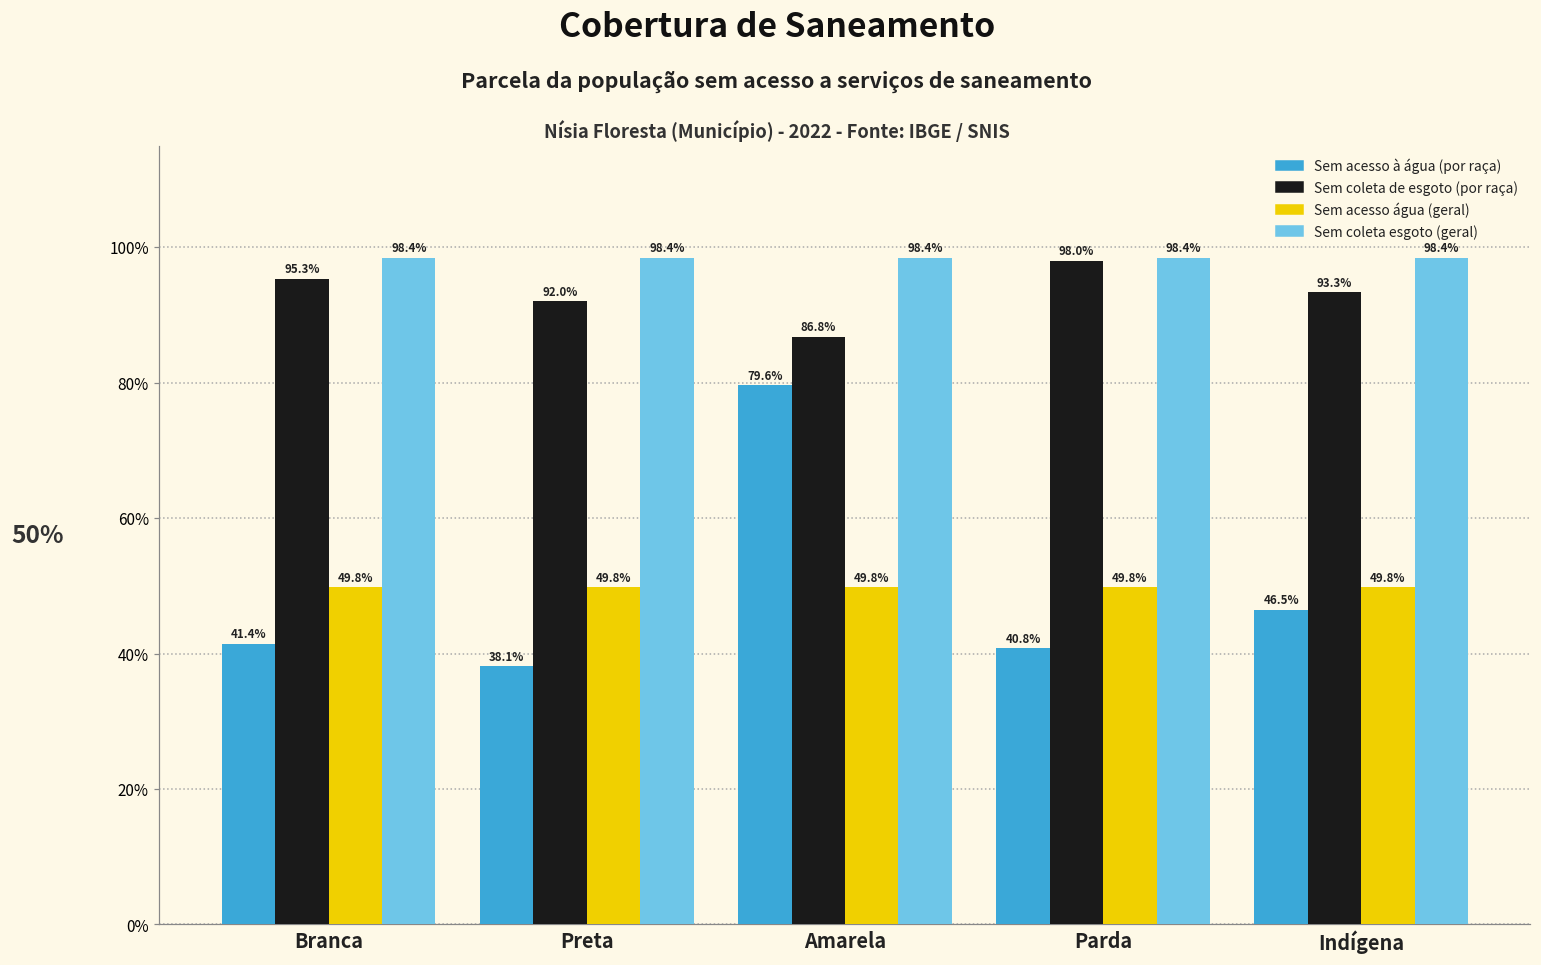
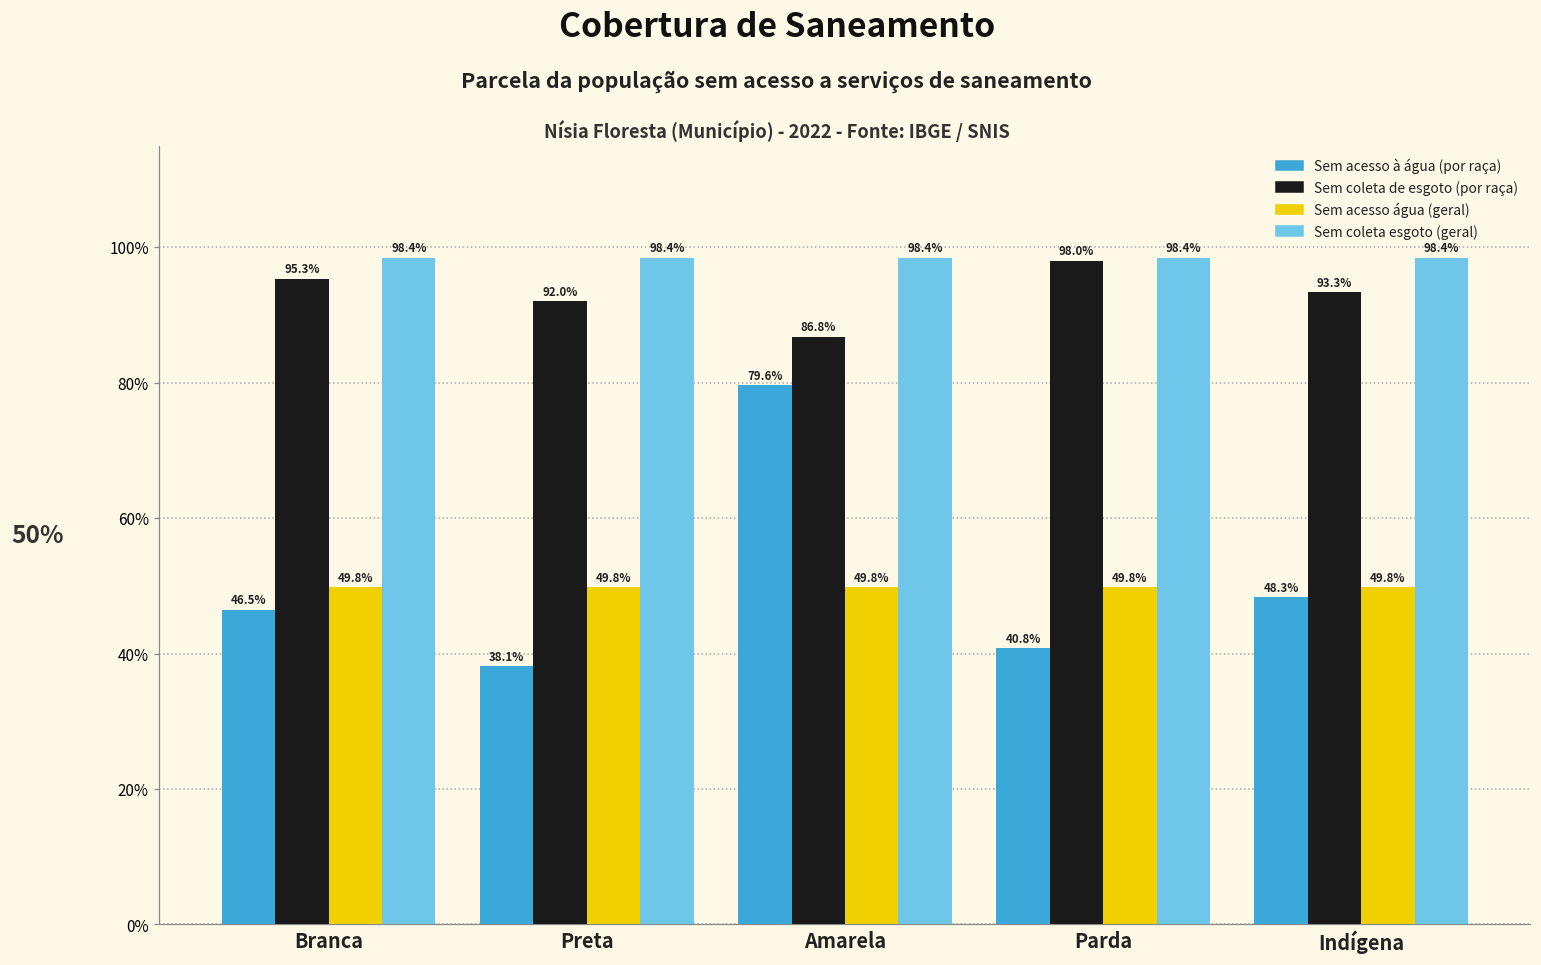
Sem acesso à água (por raça), Branca: 41.4% -> 46.5%
Sem acesso à água (por raça), Indígena: 46.5% -> 48.3%
